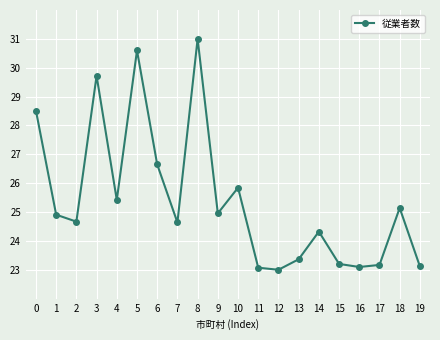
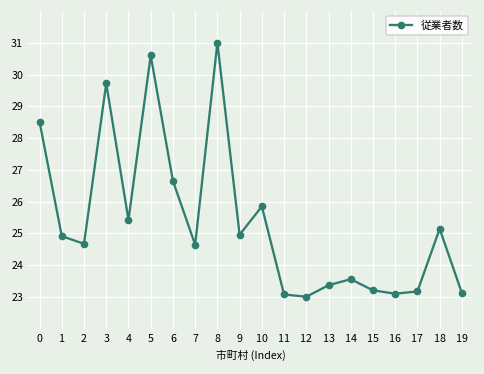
14: 24.3 -> 23.6
